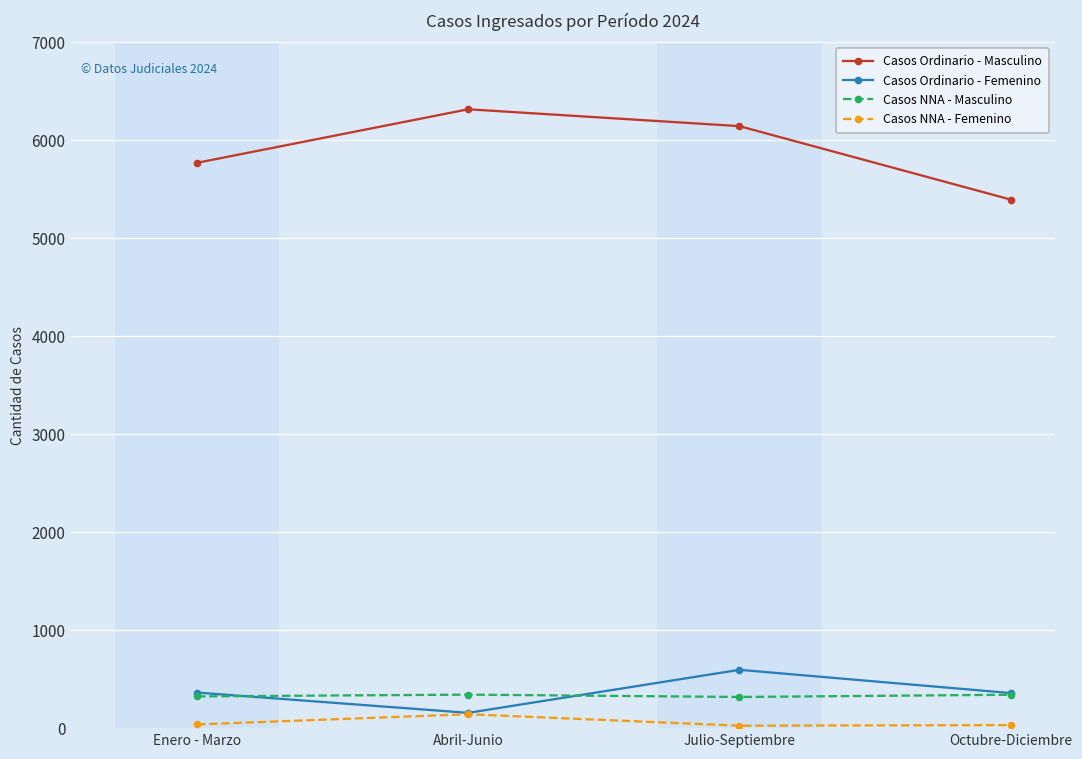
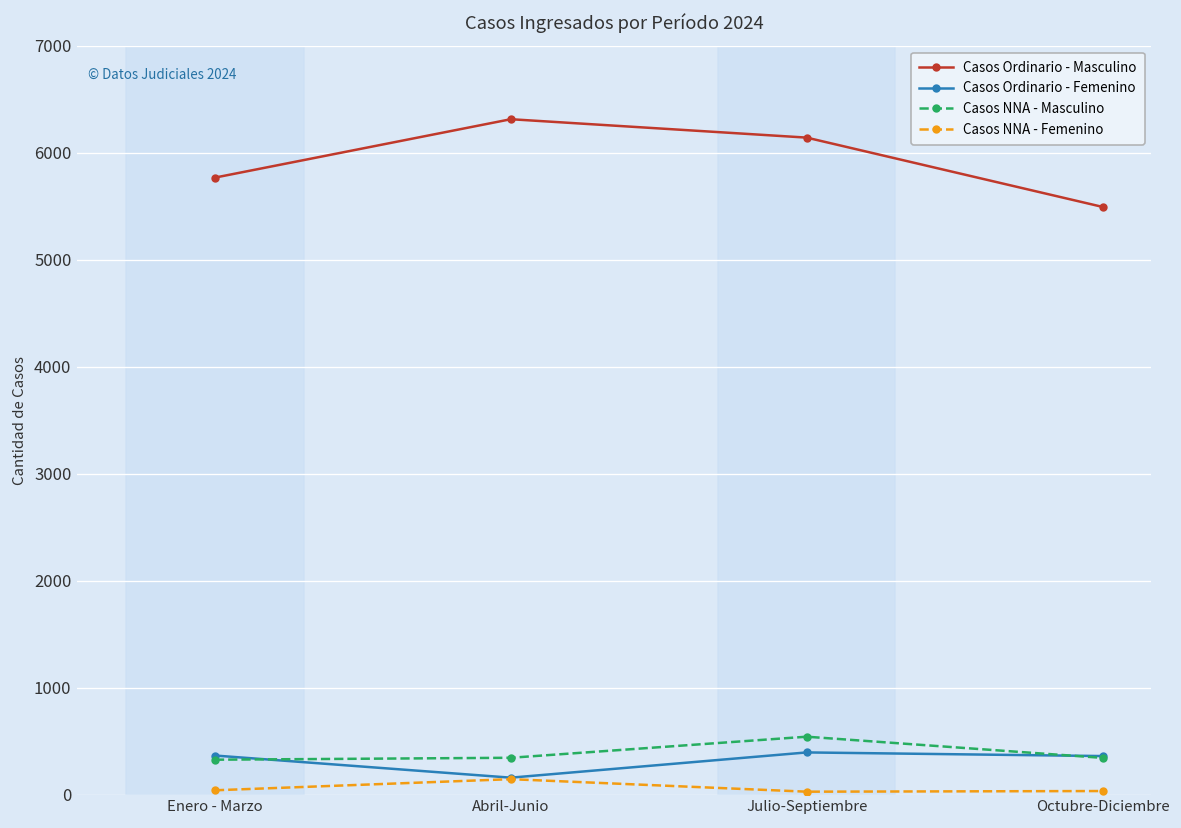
Casos Ordinario - Femenino, Julio-Septiembre: 600 -> 400
Casos NNA - Masculino, Julio-Septiembre: 300 -> 500
Casos Ordinario - Masculino, Octubre-Diciembre: 5400 -> 5500
